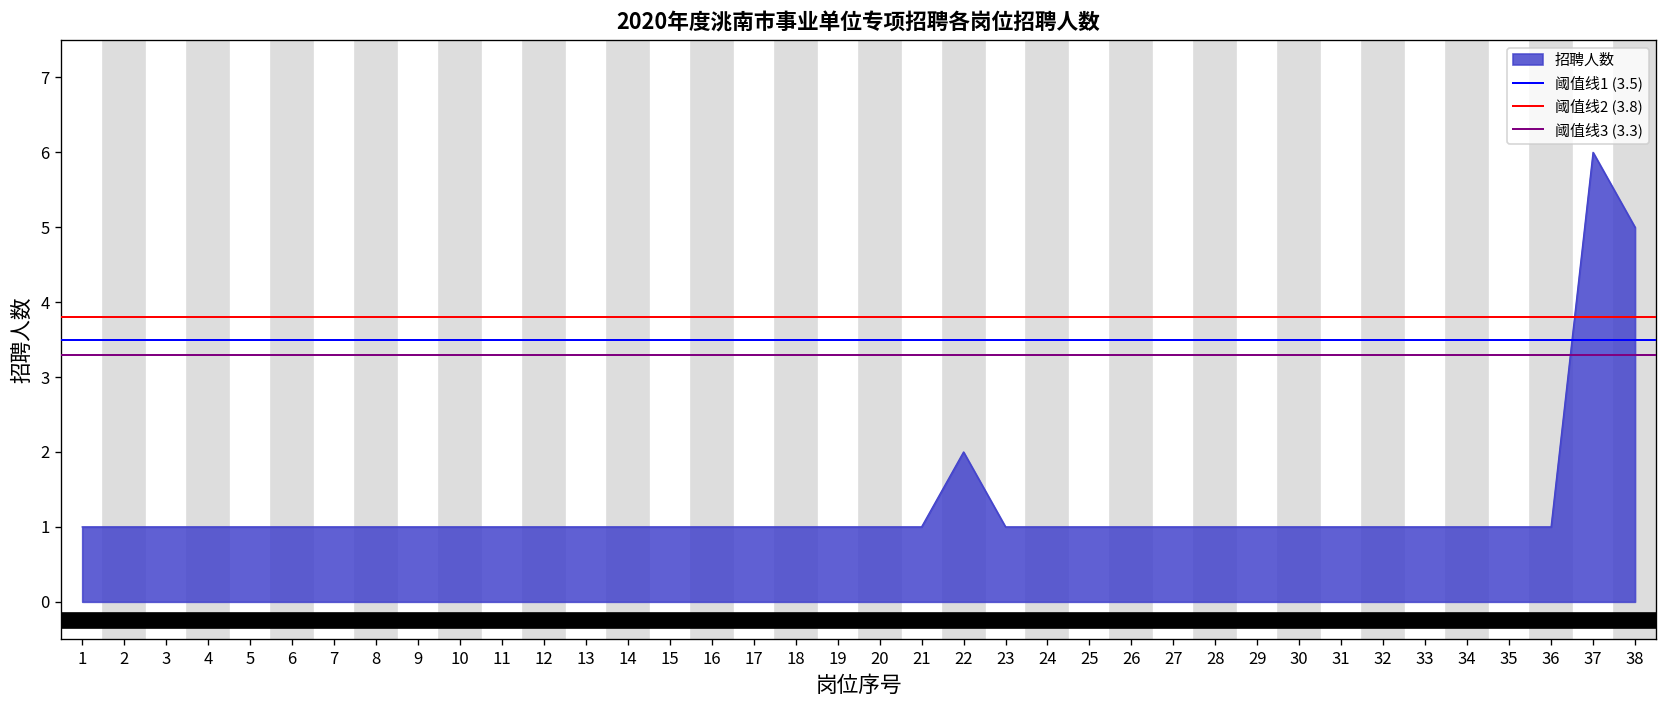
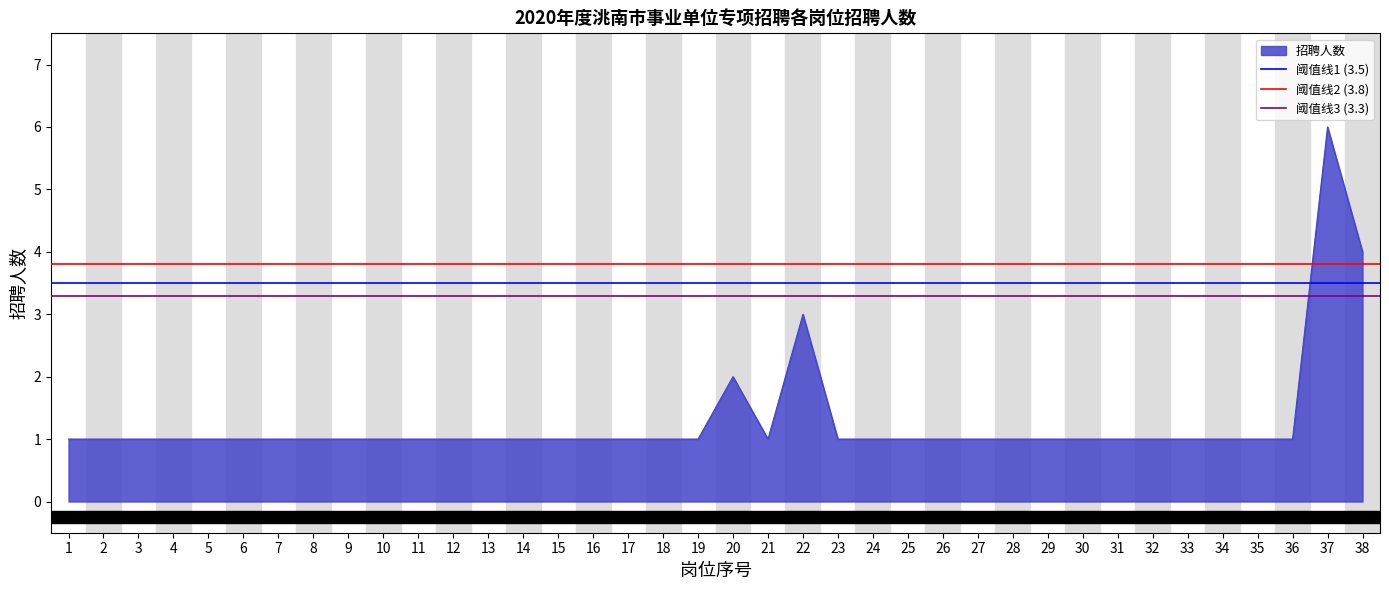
20: 1 -> 2
22: 2 -> 3
38: 5 -> 4
